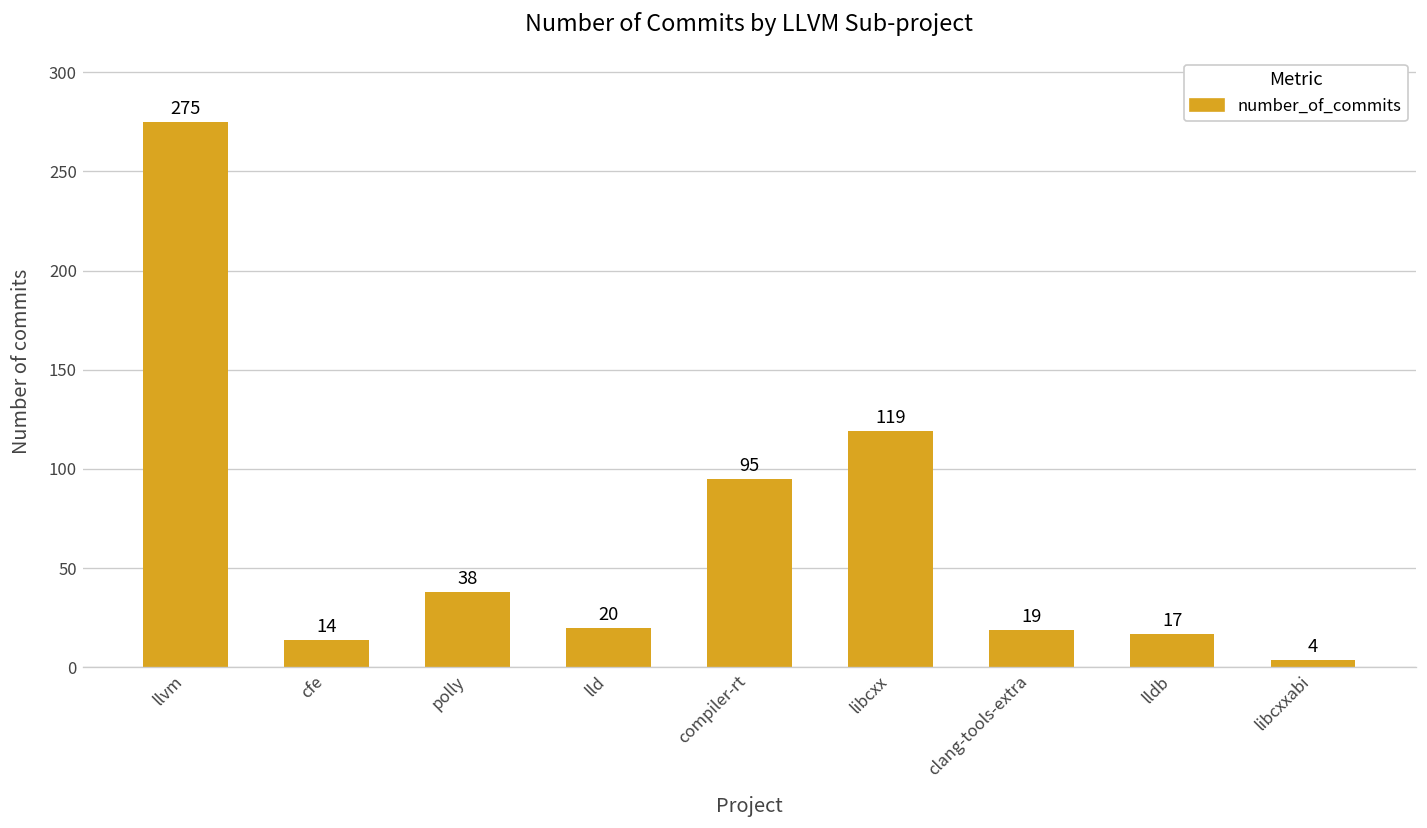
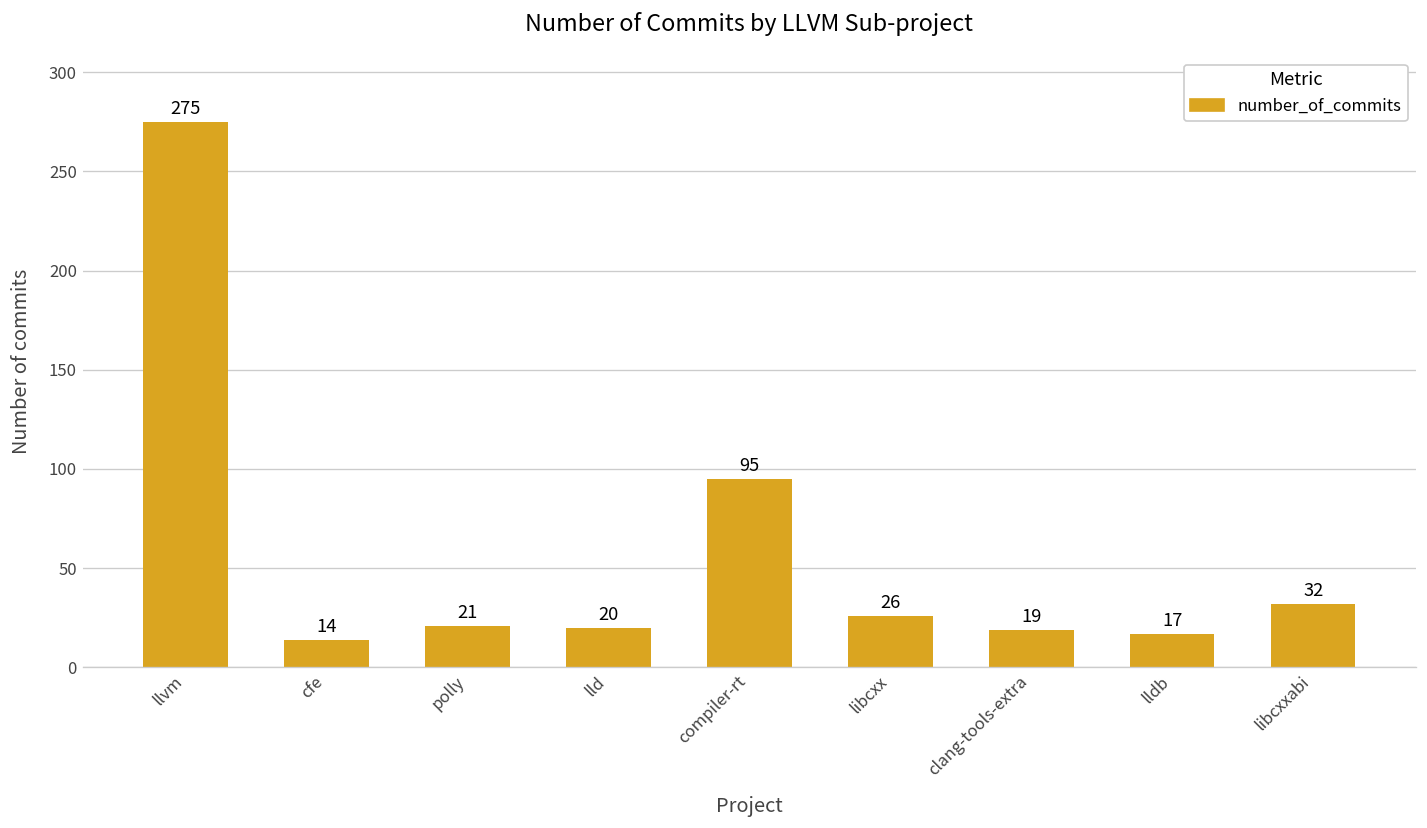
polly: 38 -> 21
libcxx: 119 -> 26
libcxxabi: 4 -> 32
